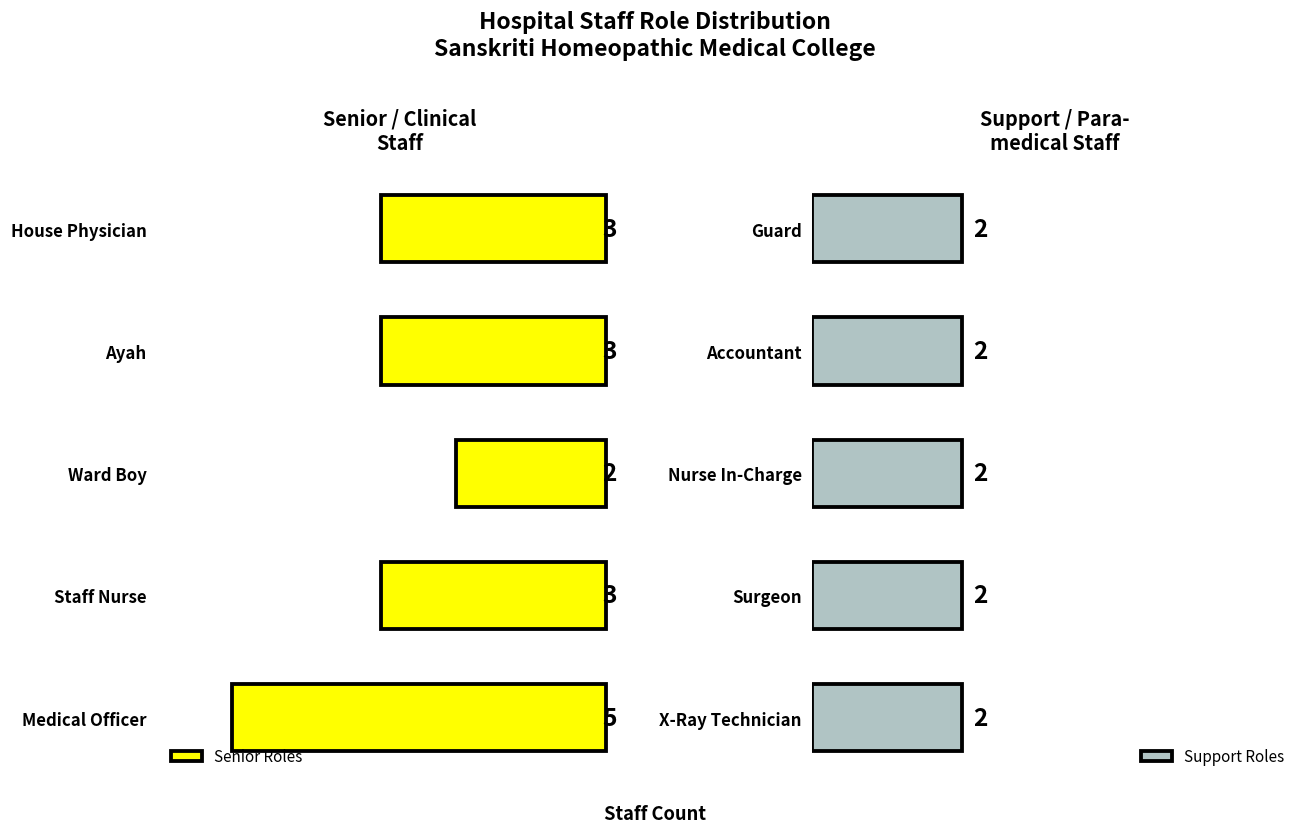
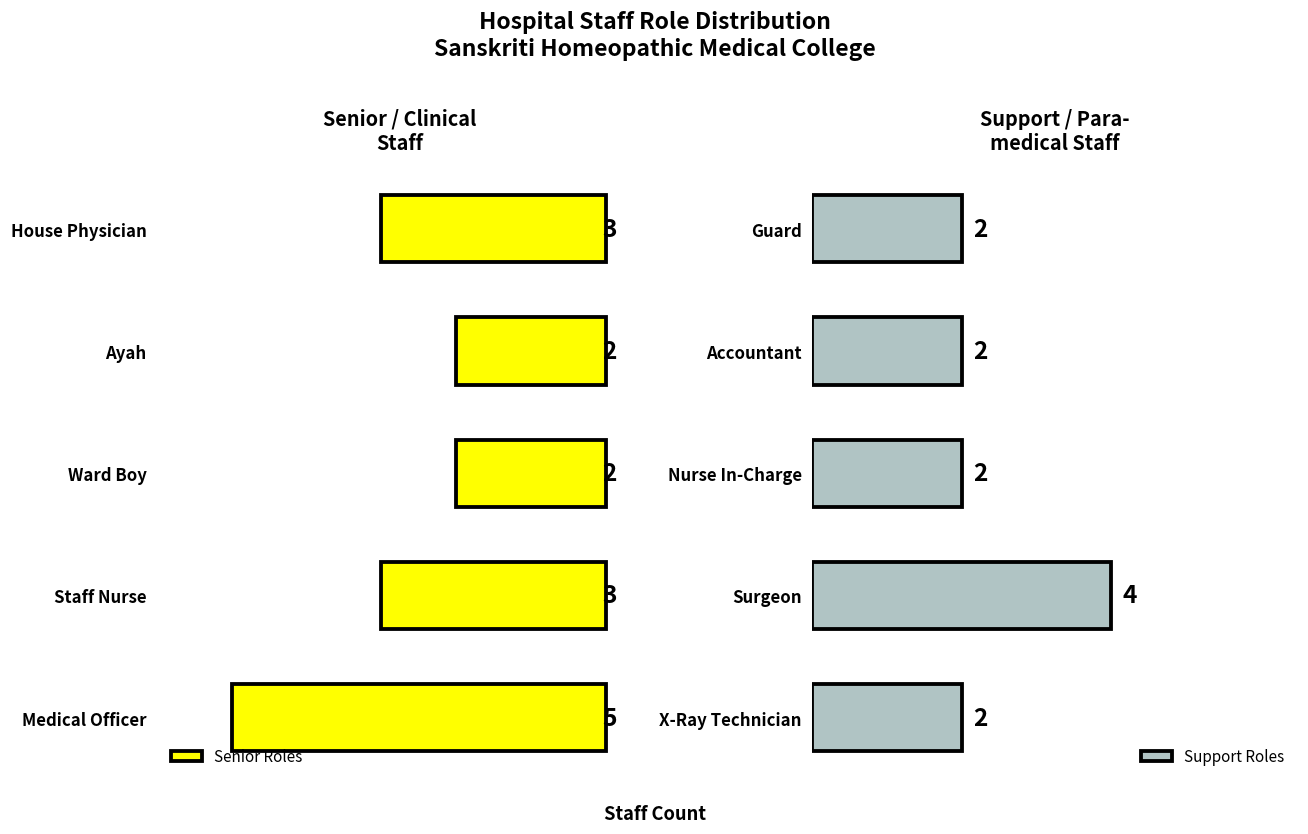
Senior / Clinical Staff, Ayah: 3 -> 2
Support / Para- medical Staff, Surgeon: 2 -> 4
